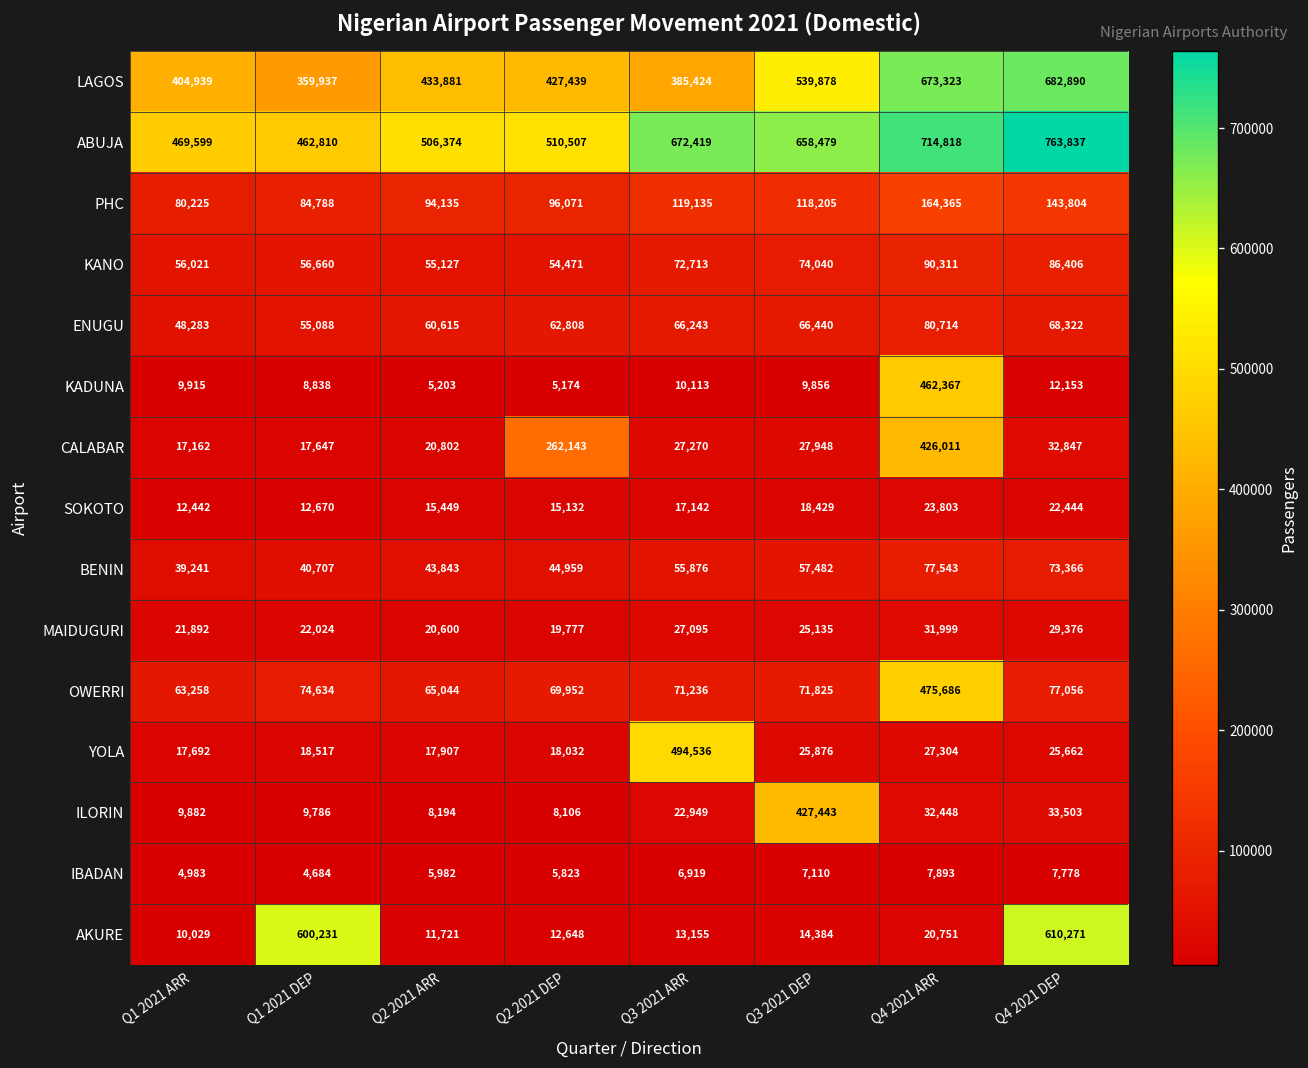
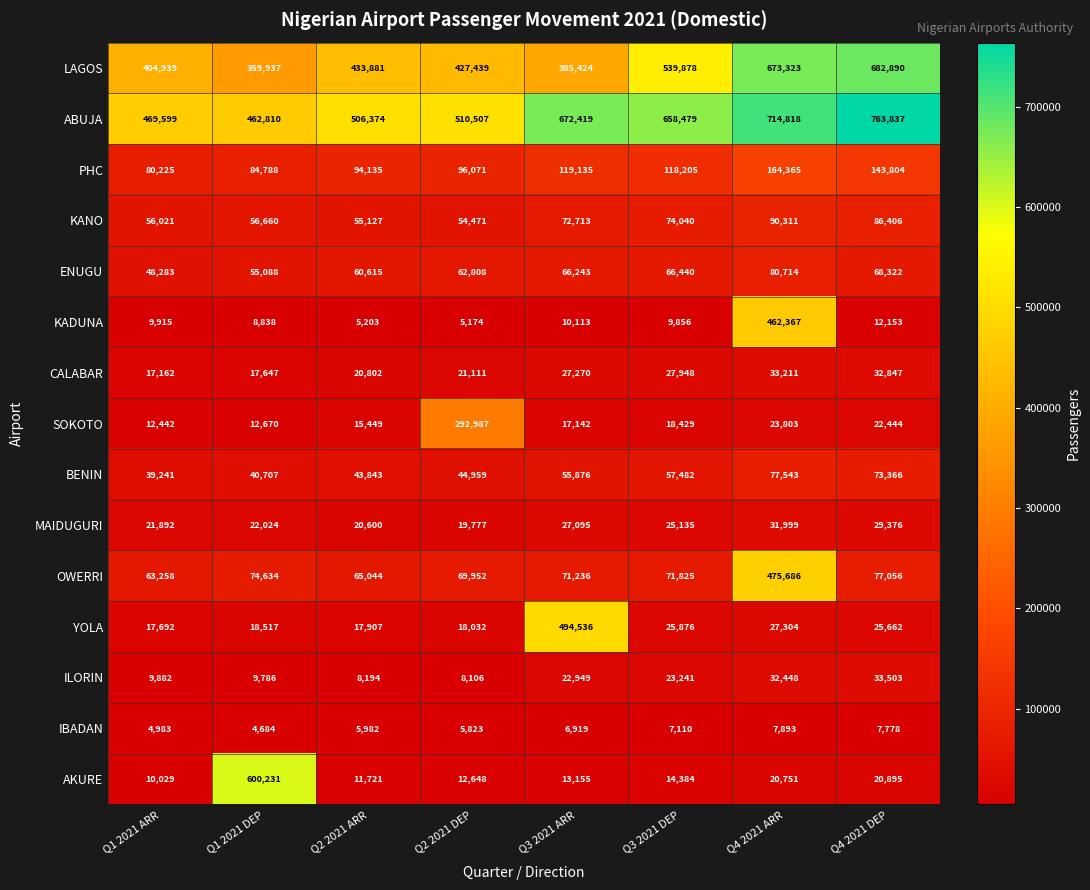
CALABAR, Q2 2021 DEP: 262,143 -> 21,111
CALABAR, Q4 2021 ARR: 426,011 -> 33,211
SOKOTO, Q2 2021 DEP: 15,132 -> 292,987
ILORIN, Q3 2021 DEP: 427,443 -> 23,241
AKURE, Q4 2021 DEP: 610,271 -> 20,895
